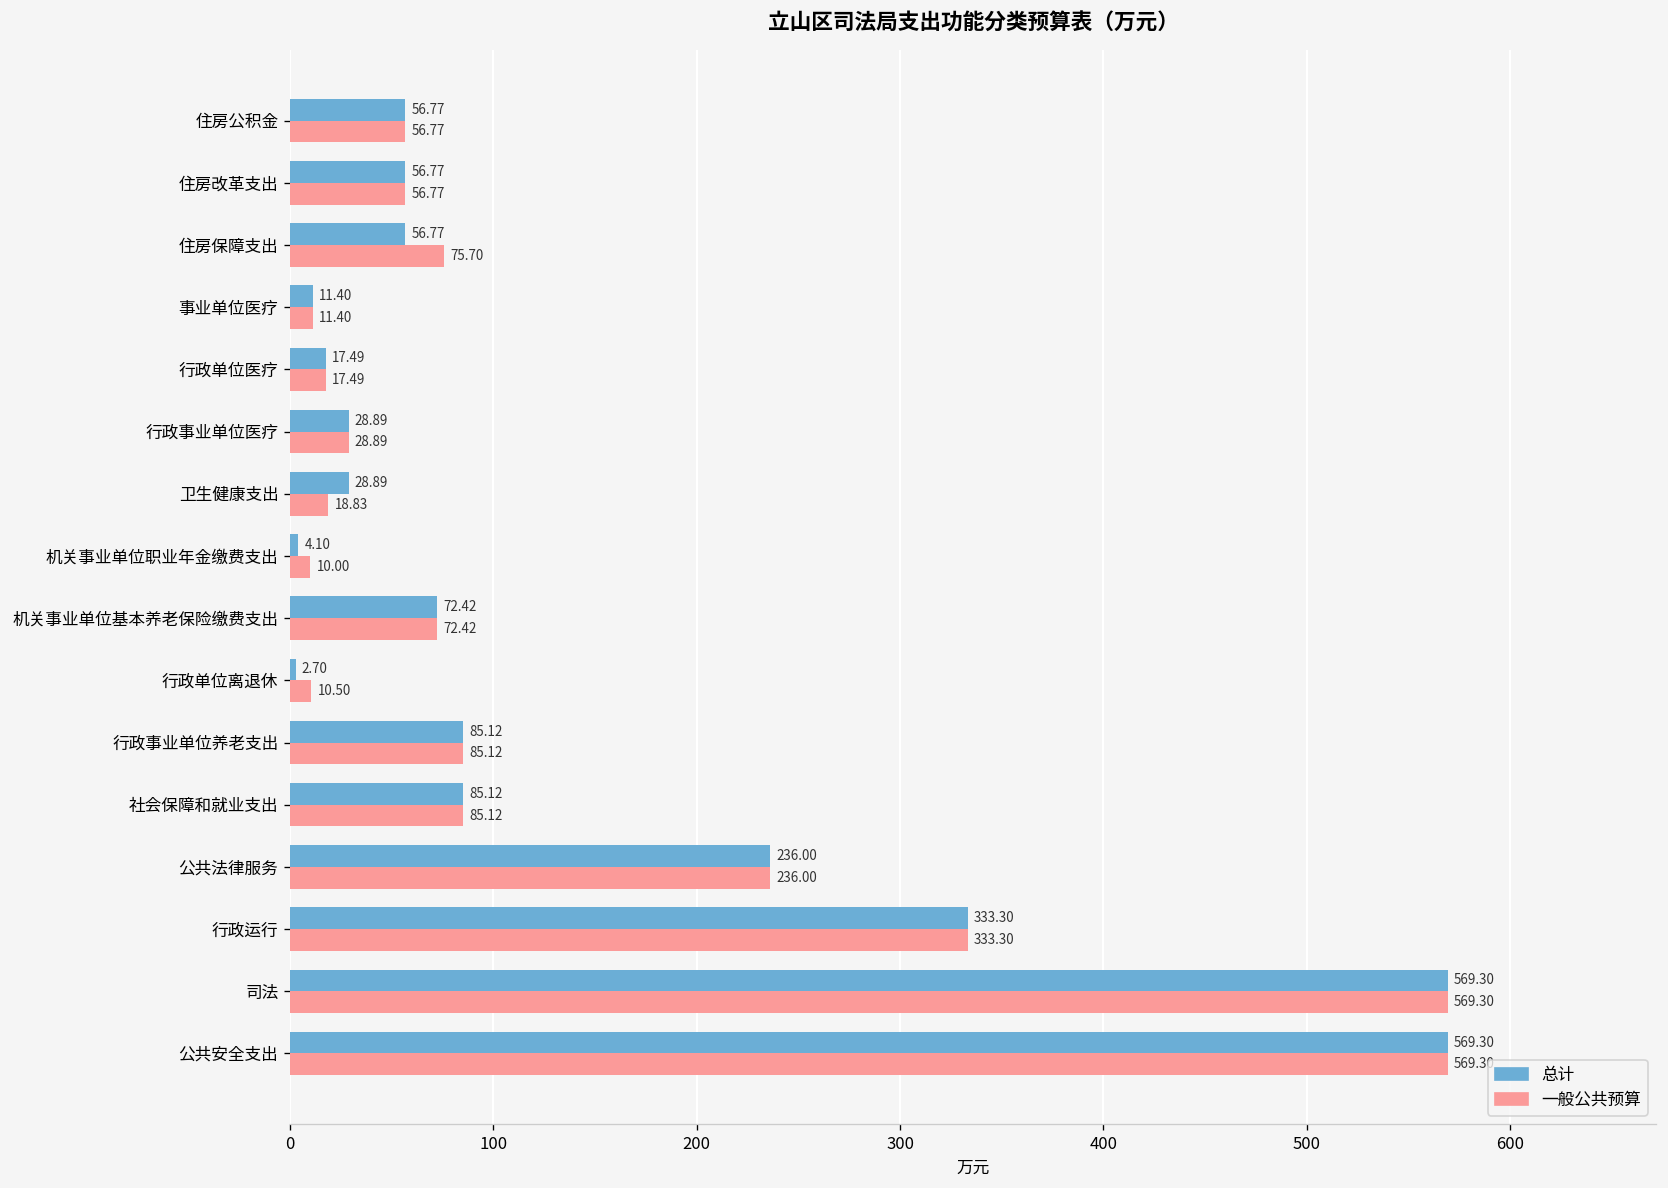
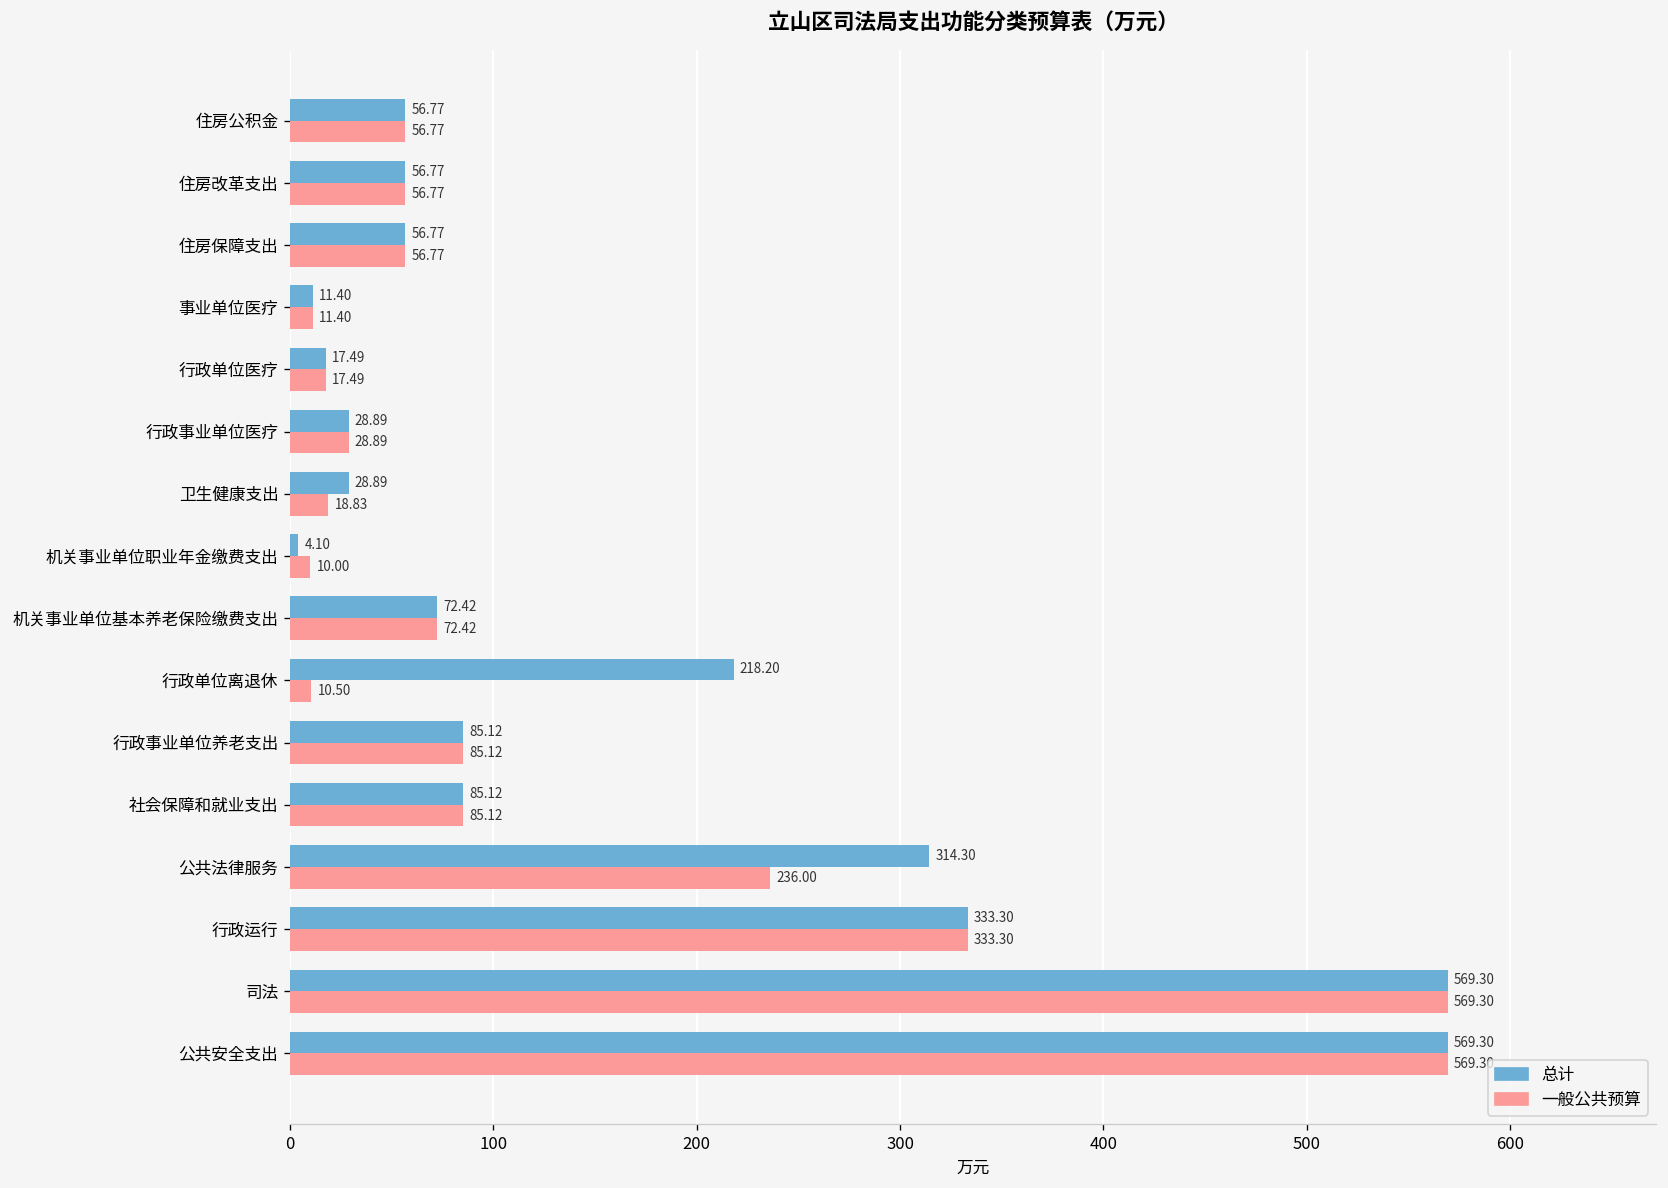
一般公共预算, 住房保障支出: 75.70 -> 56.77
总计, 行政单位离退休: 2.70 -> 218.20
总计, 公共法律服务: 236.00 -> 314.30
